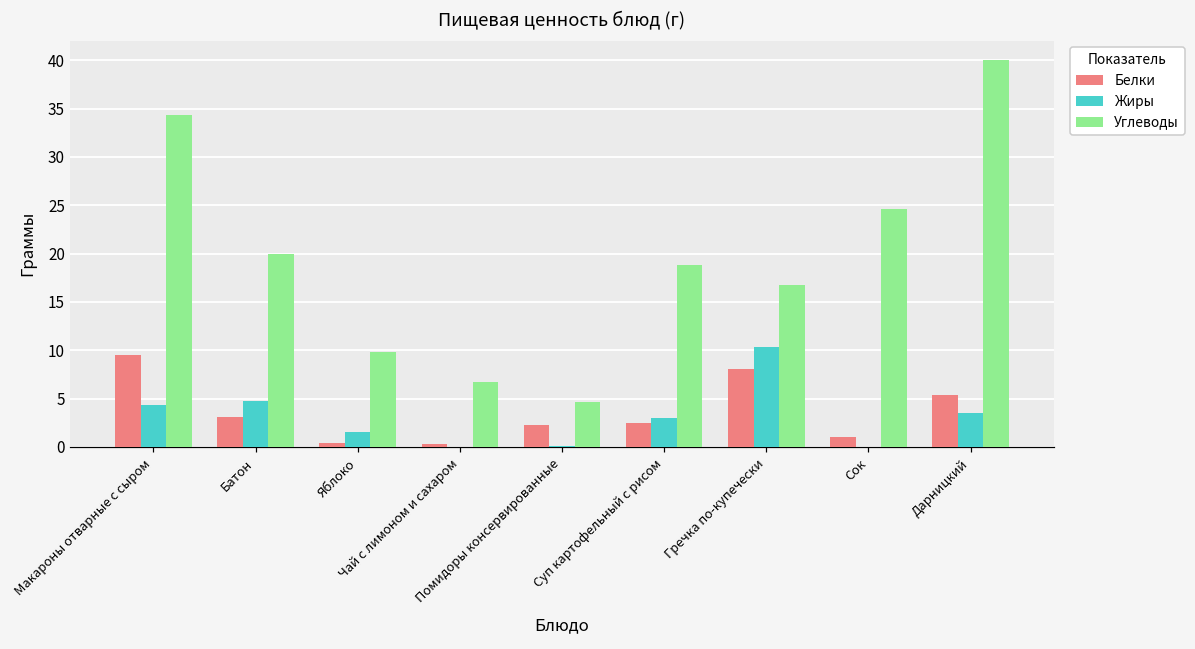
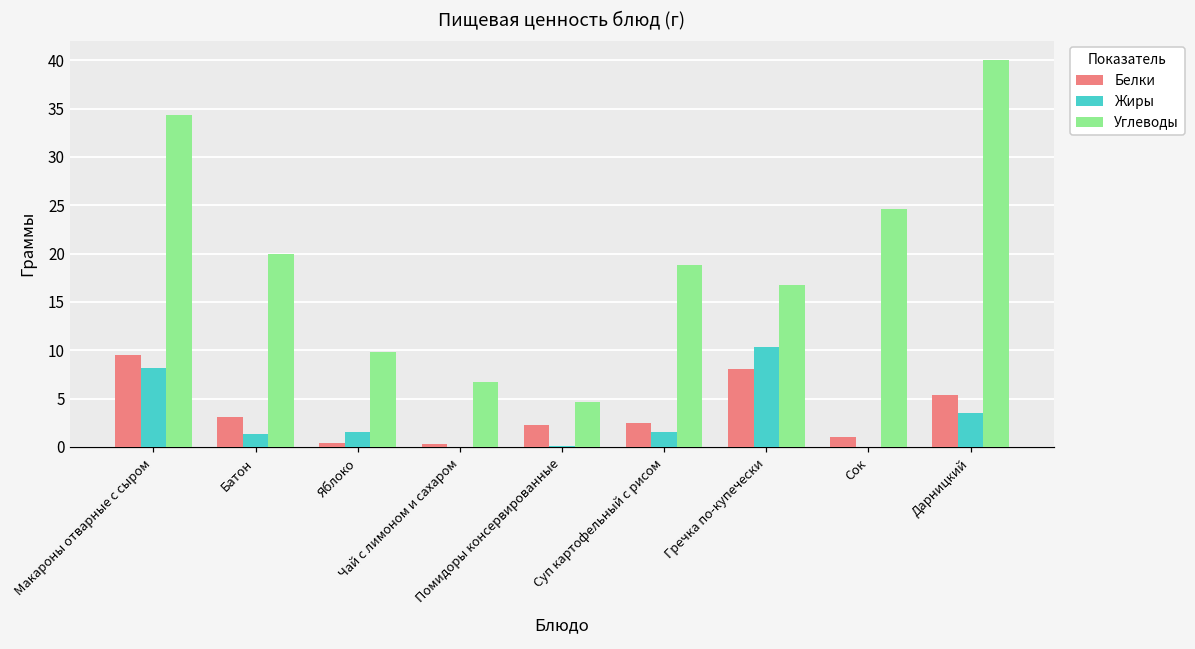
Жиры, Макароны отварные с сыром: 4 -> 8
Жиры, Батон: 5 -> 1
Жиры, Суп картофельный с рисом: 3 -> 2
